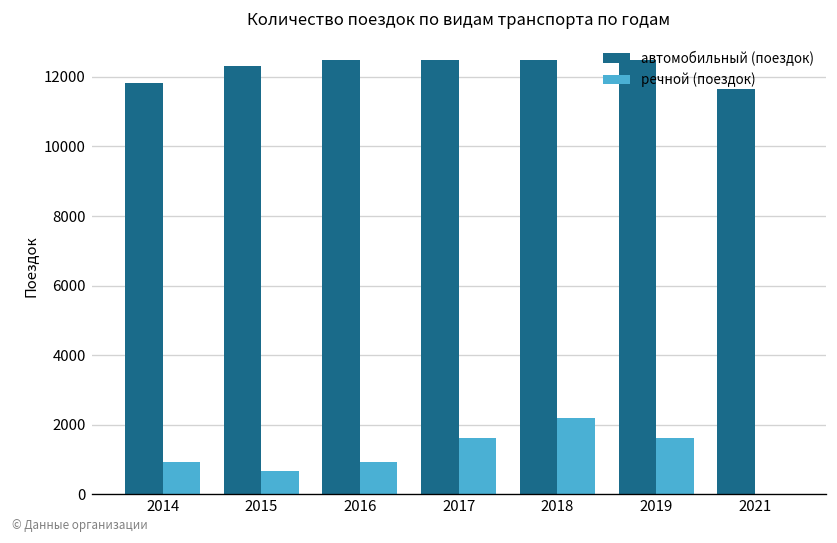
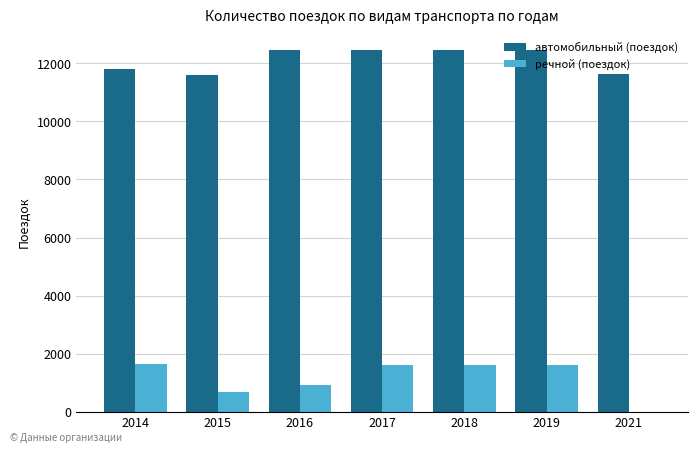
речной (поездок), 2014: 900 -> 1600
автомобильный (поездок), 2015: 12300 -> 11600
речной (поездок), 2018: 2200 -> 1600
